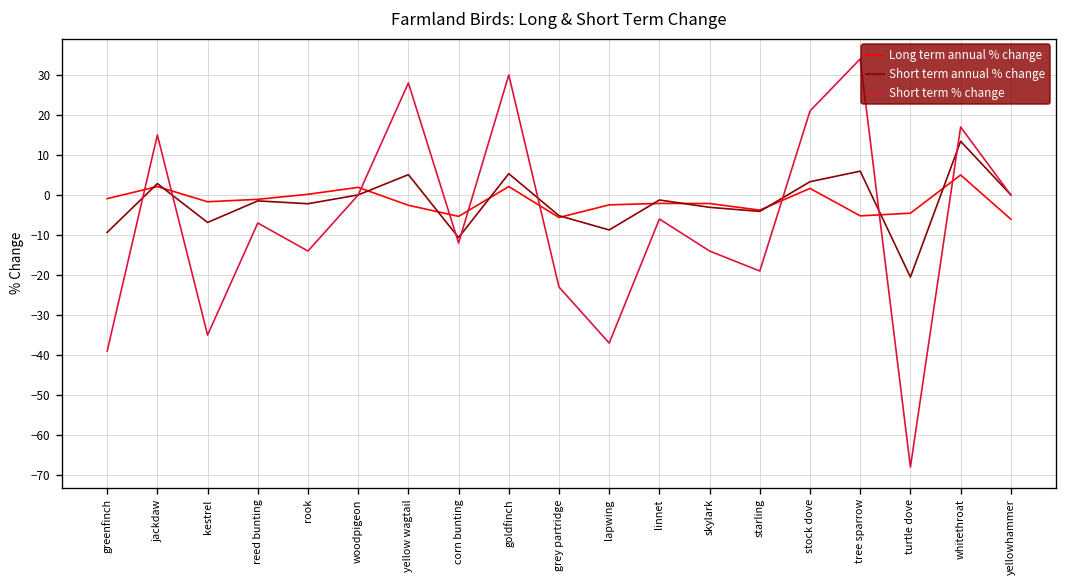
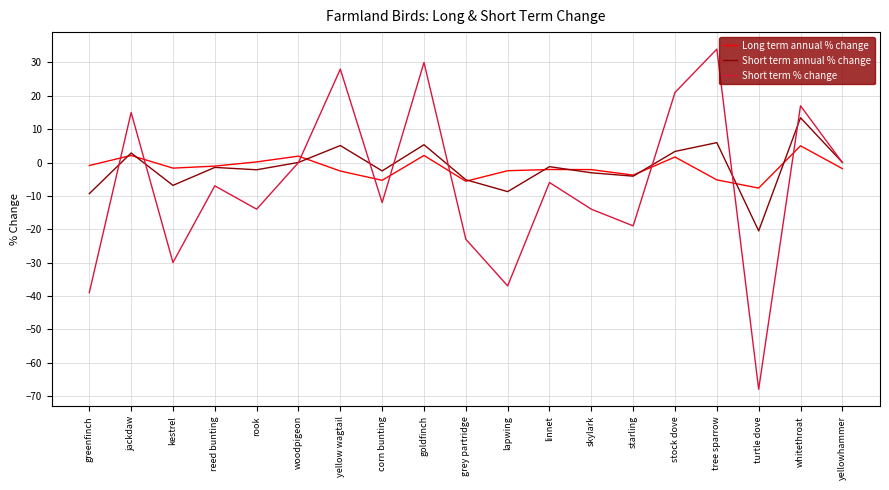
Short term % change, kestrel: -35 -> -30
Short term annual % change, corn bunting: -11 -> -3
Long term annual % change, turtle dove: -5 -> -8
Long term annual % change, yellowhammer: -6 -> -2
